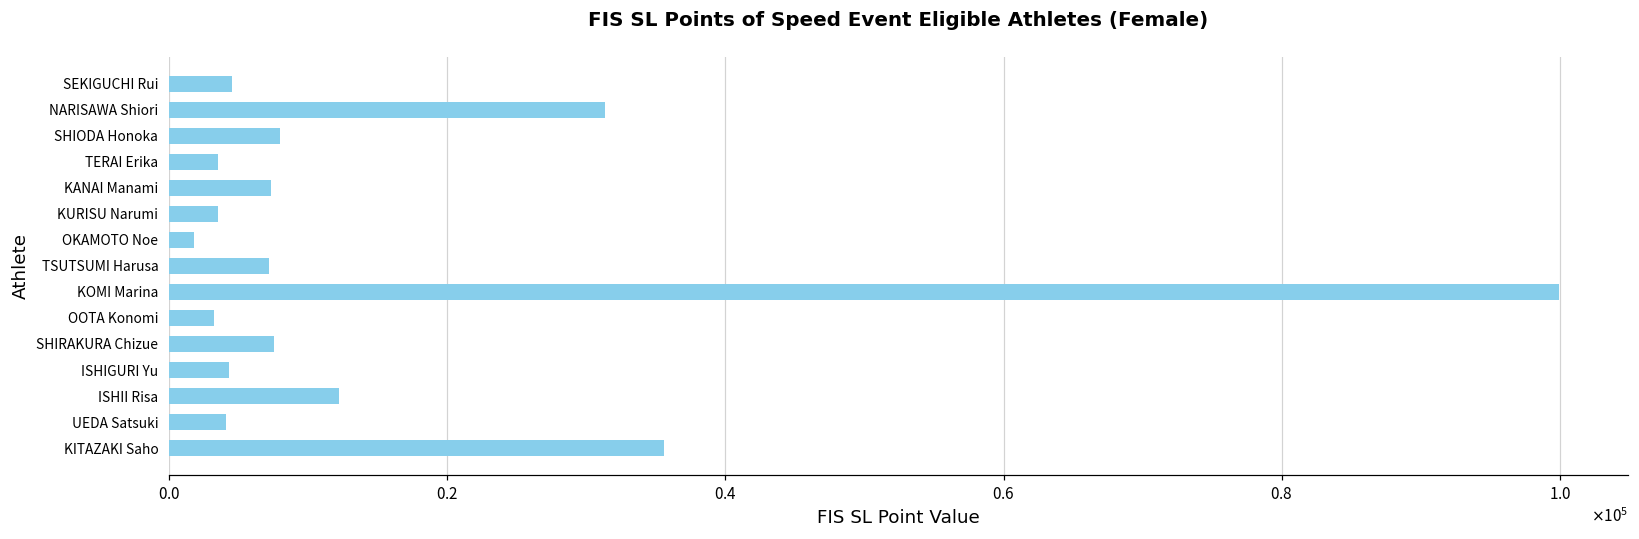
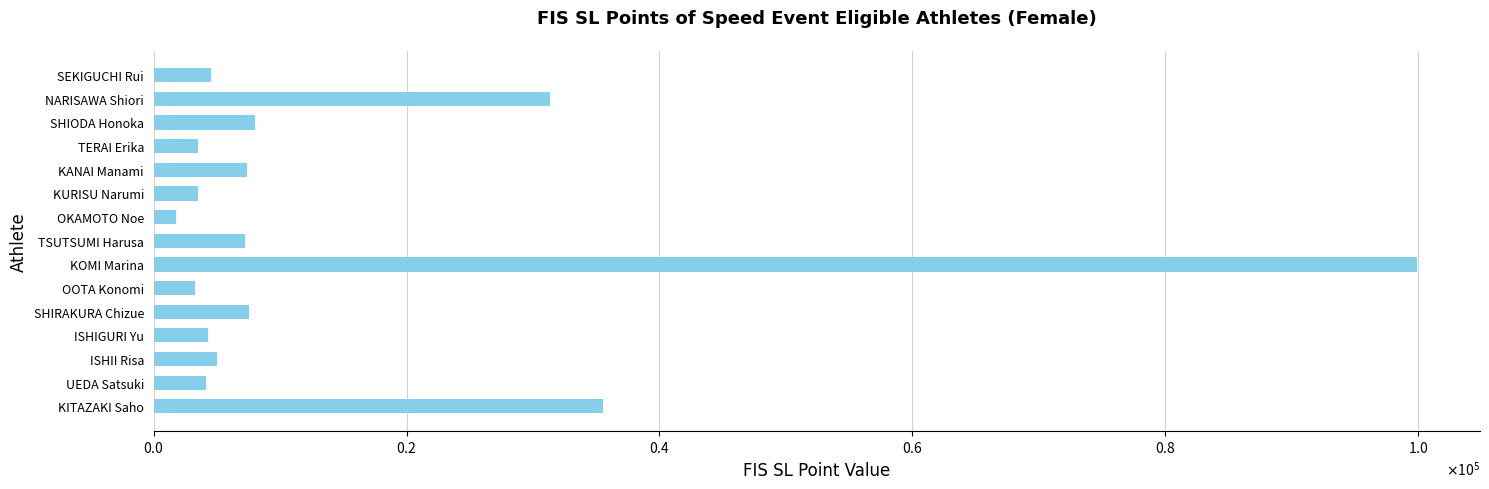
ISHII Risa: 12200 -> 5000
